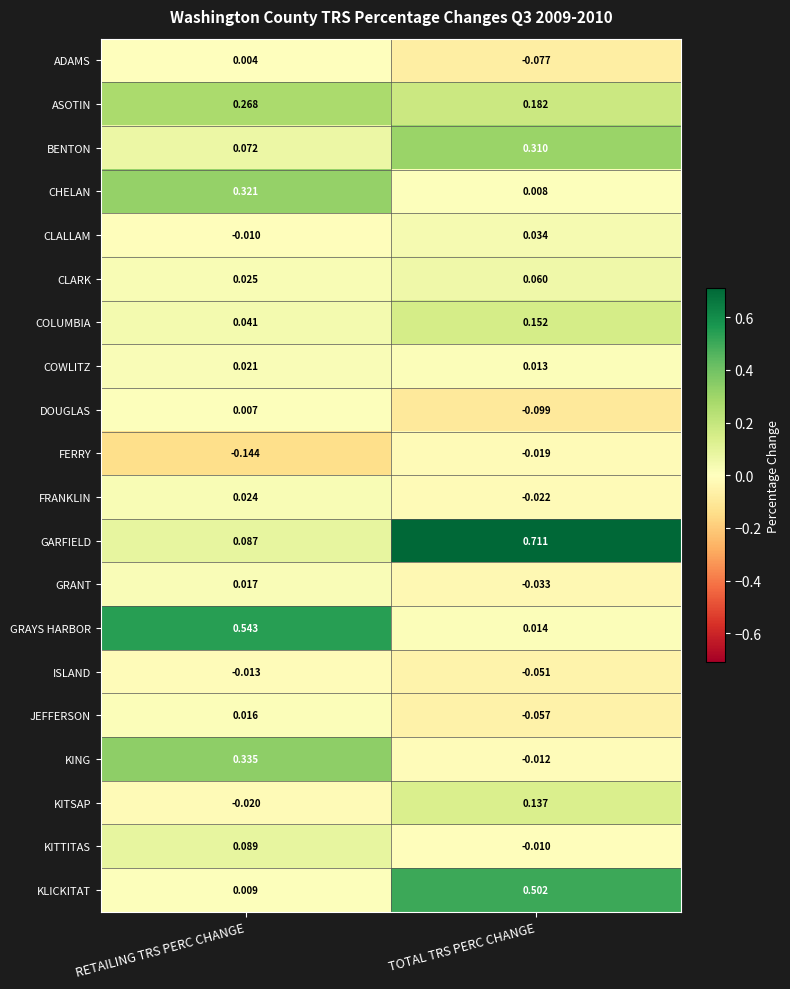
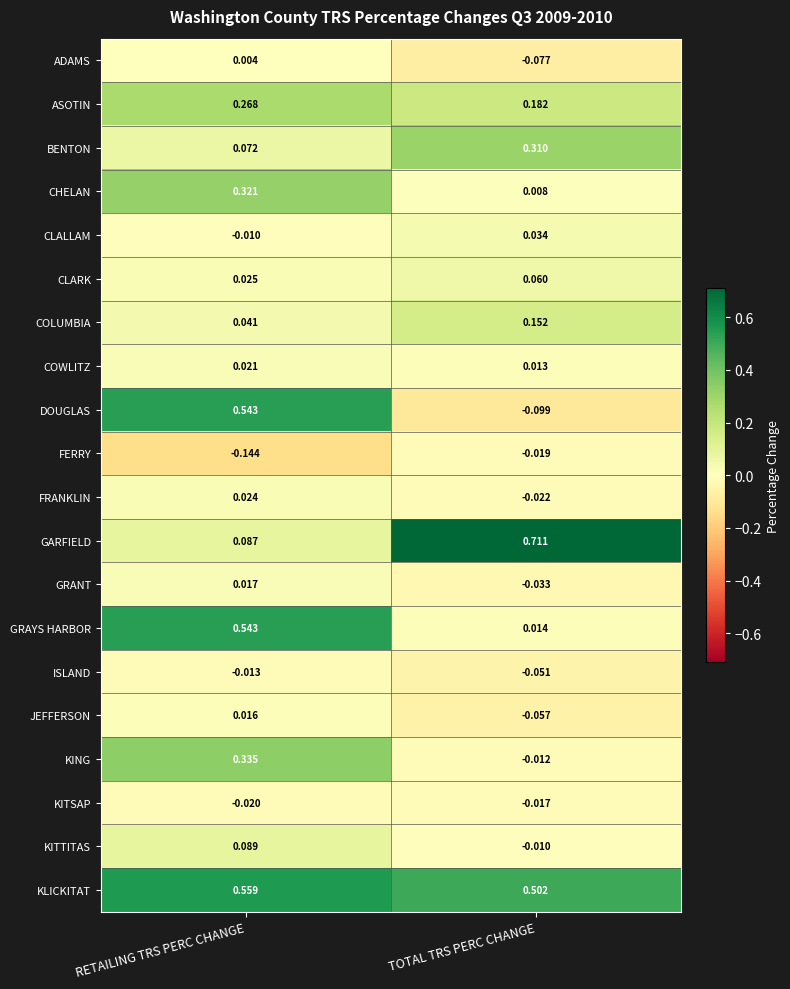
DOUGLAS, RETAILING TRS PERC CHANGE: 0.007 -> 0.543
KITSAP, TOTAL TRS PERC CHANGE: 0.137 -> -0.017
KLICKITAT, RETAILING TRS PERC CHANGE: 0.009 -> 0.559
